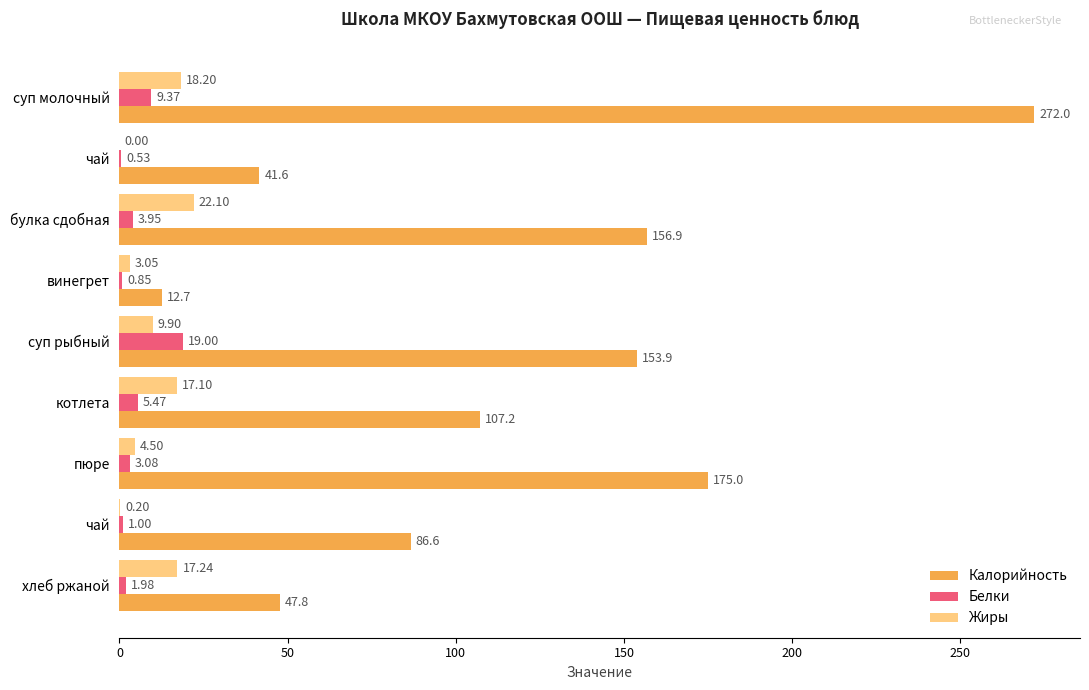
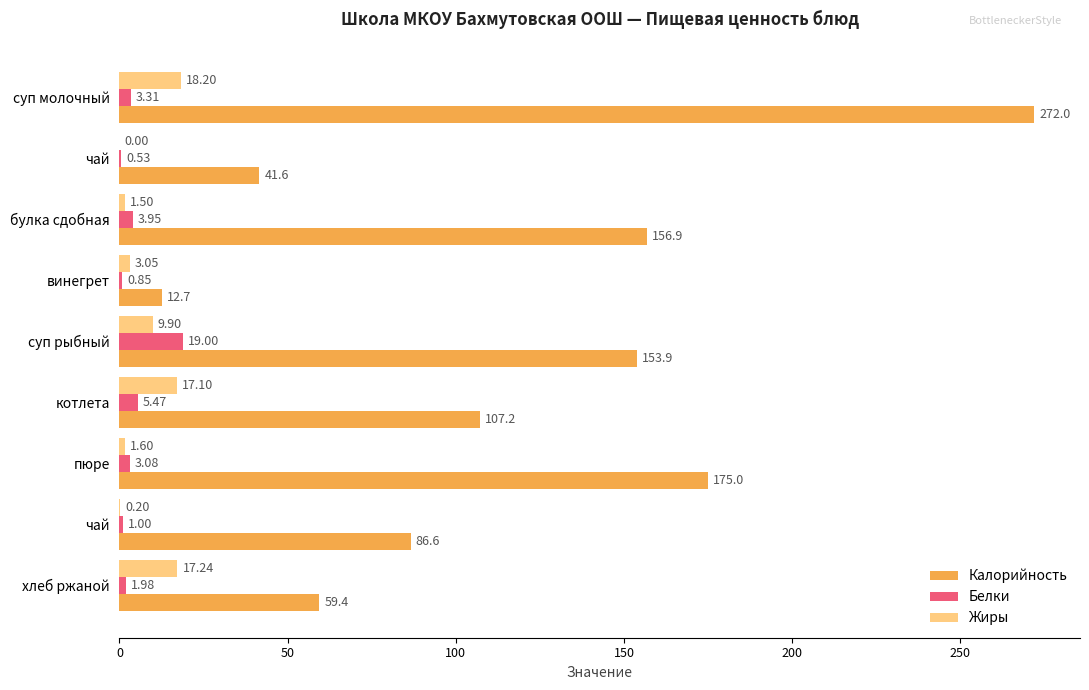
Белки, суп молочный: 9.37 -> 3.31
Жиры, булка сдобная: 22.10 -> 1.50
Жиры, пюре: 4.50 -> 1.60
Калорийность, хлеб ржаной: 47.8 -> 59.4
